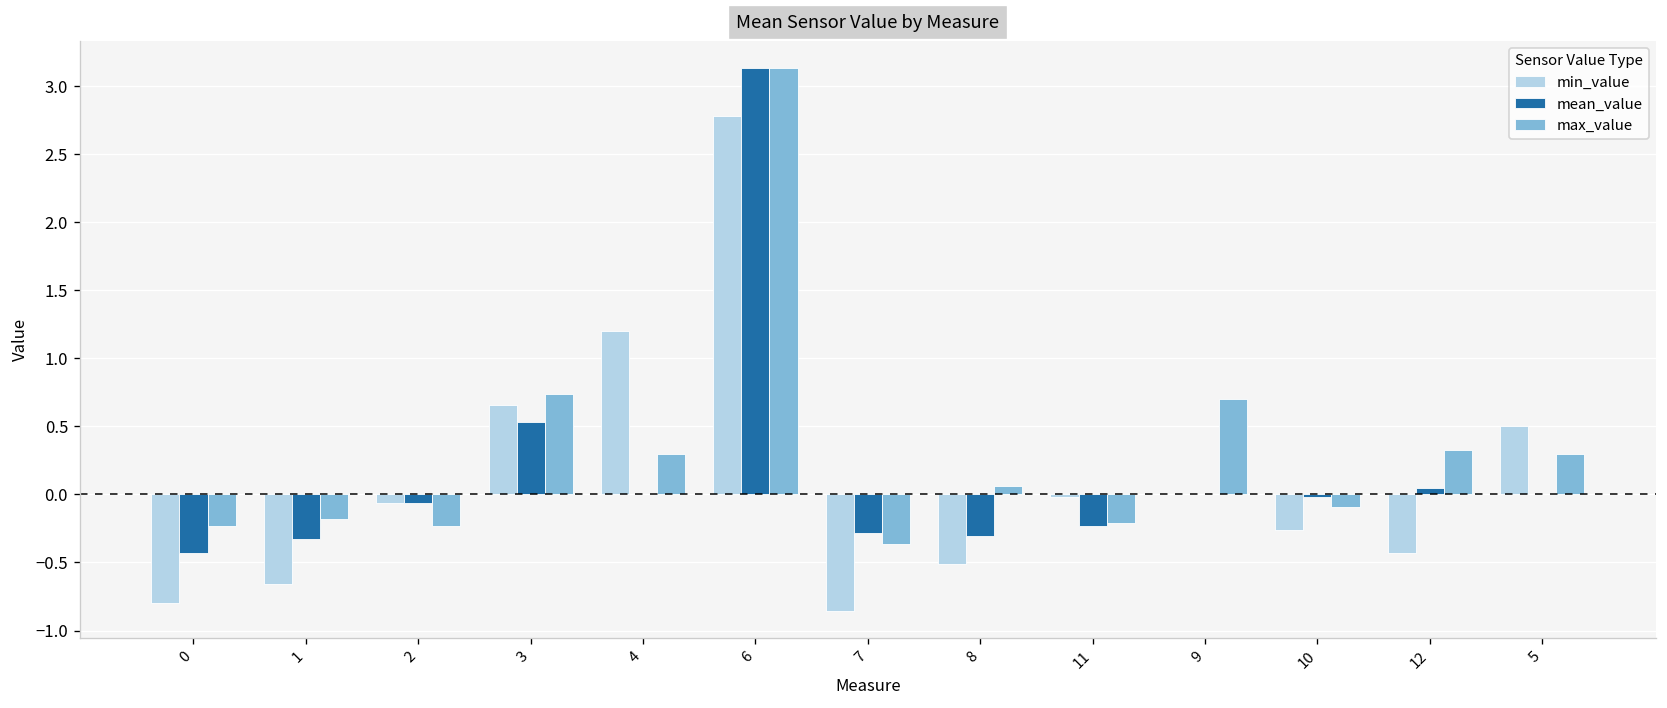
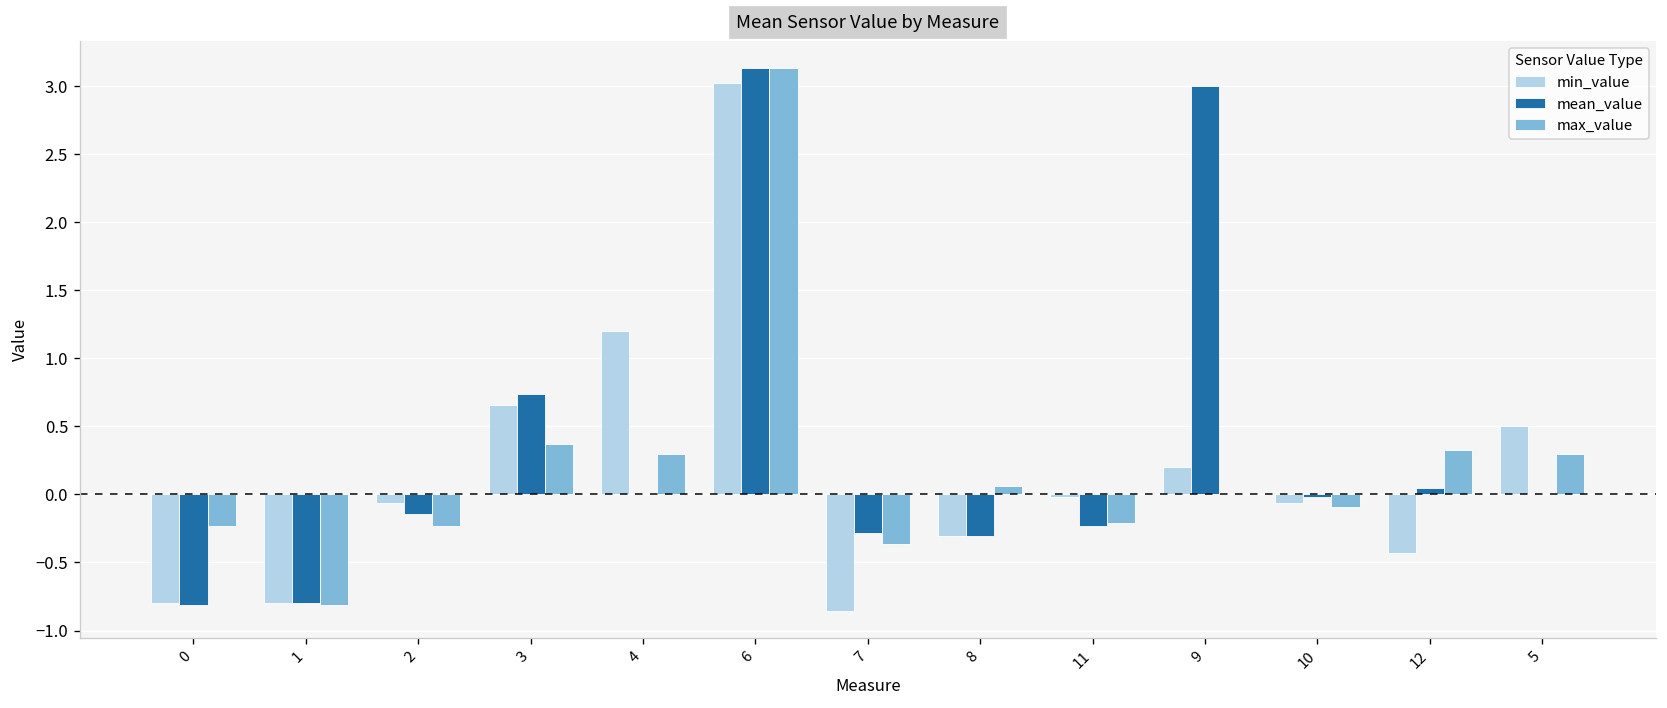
mean_value, 0: -0.43 -> -0.81
min_value, 1: -0.66 -> -0.79
mean_value, 1: -0.33 -> -0.79
max_value, 1: -0.18 -> -0.82
mean_value, 2: -0.06 -> -0.14
mean_value, 3: 0.53 -> 0.74
max_value, 3: 0.74 -> 0.37
min_value, 6: 2.78 -> 3.02
min_value, 8: -0.51 -> -0.31
min_value, 9: 0.0 -> 0.2
mean_value, 9: 0 -> 3
max_value, 9: 0.7 -> 0.0
min_value, 10: -0.26 -> -0.06
